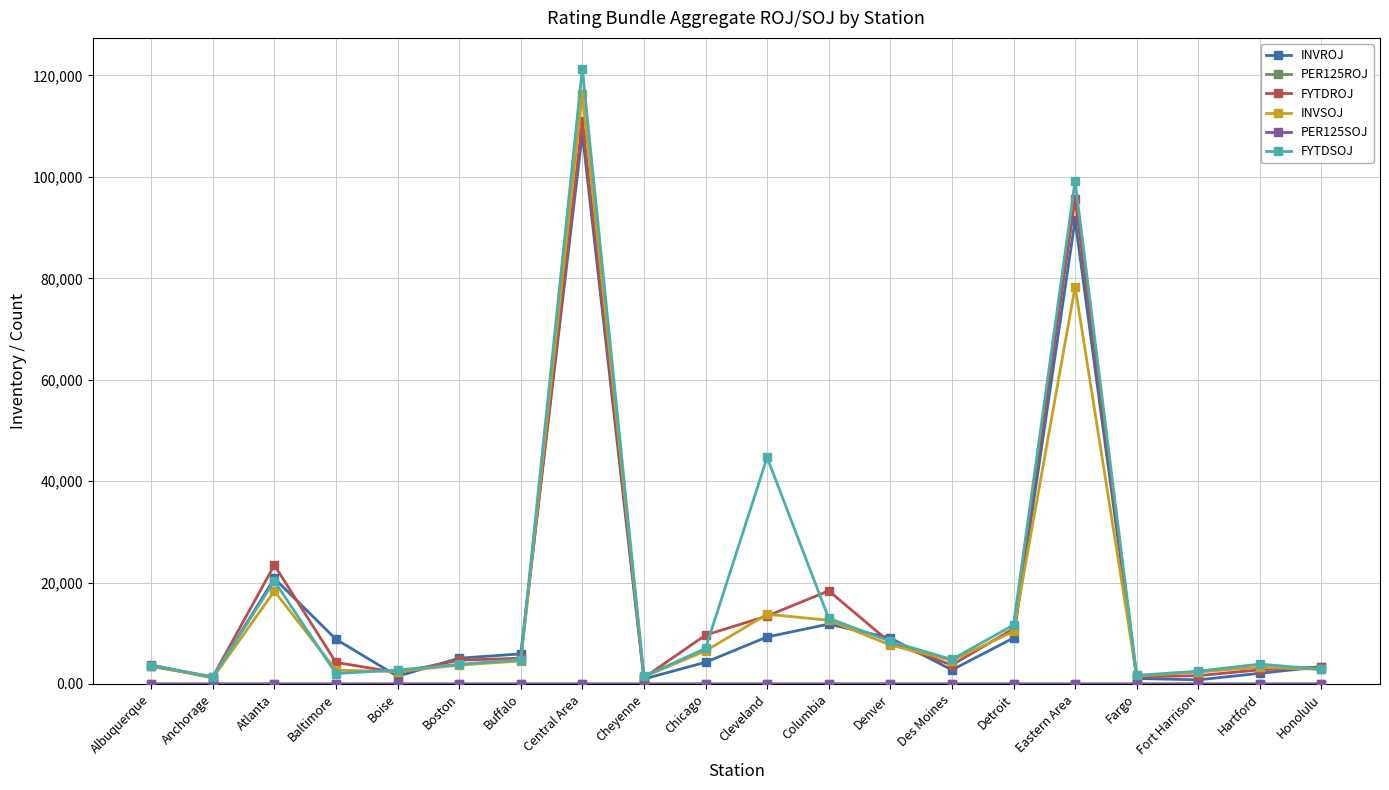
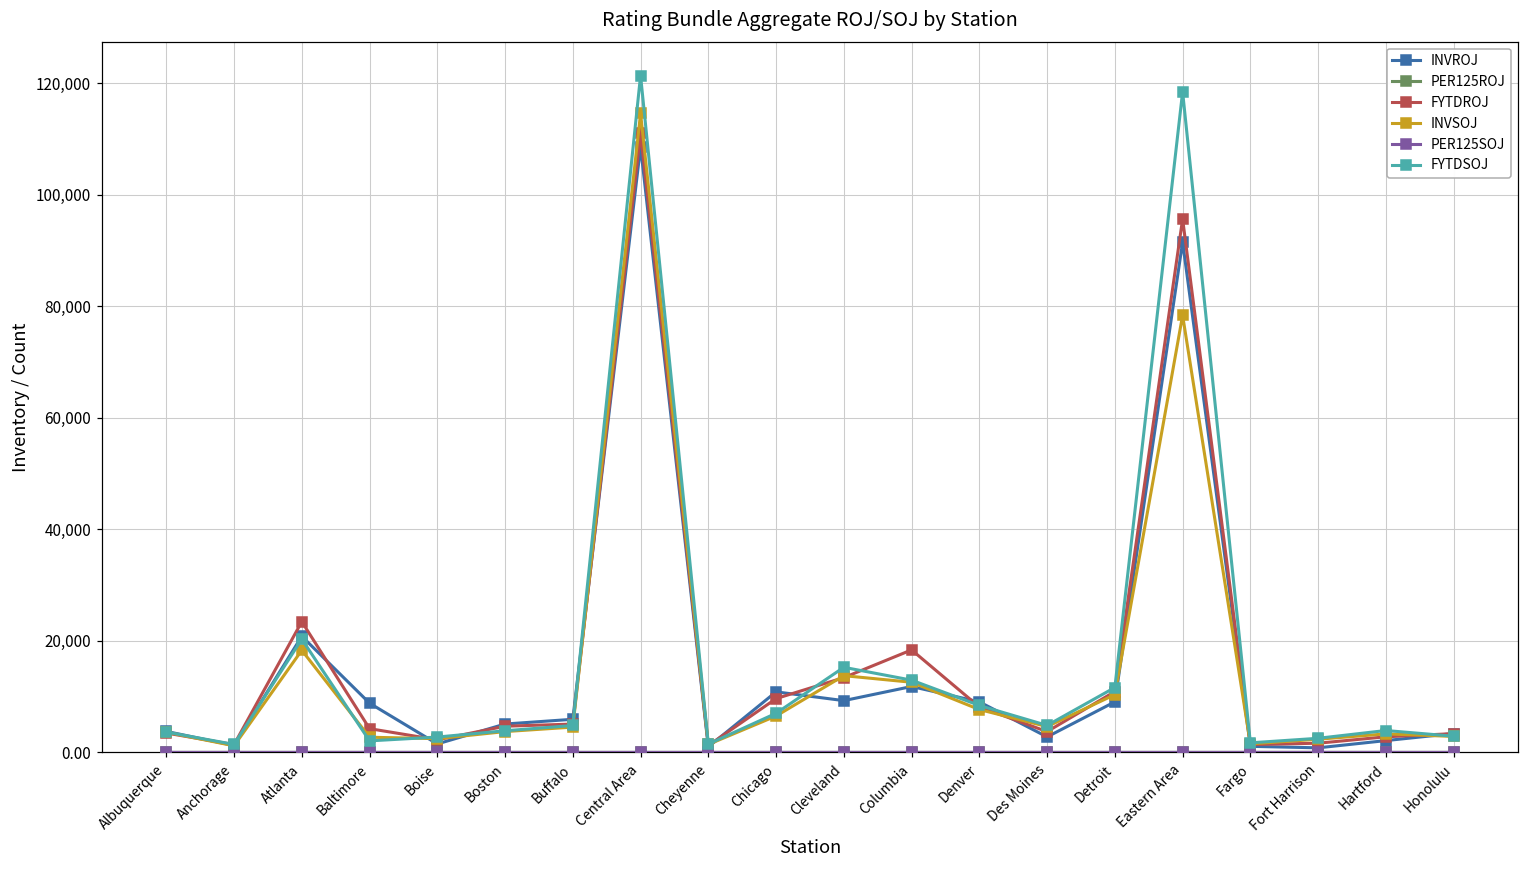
INVSOJ, Central Area: 116,000 -> 115,000
INVROJ, Chicago: 4,000 -> 11,000
FYTDSOJ, Cleveland: 45,000 -> 15,000
FYTDSOJ, Eastern Area: 99,000 -> 118,000
